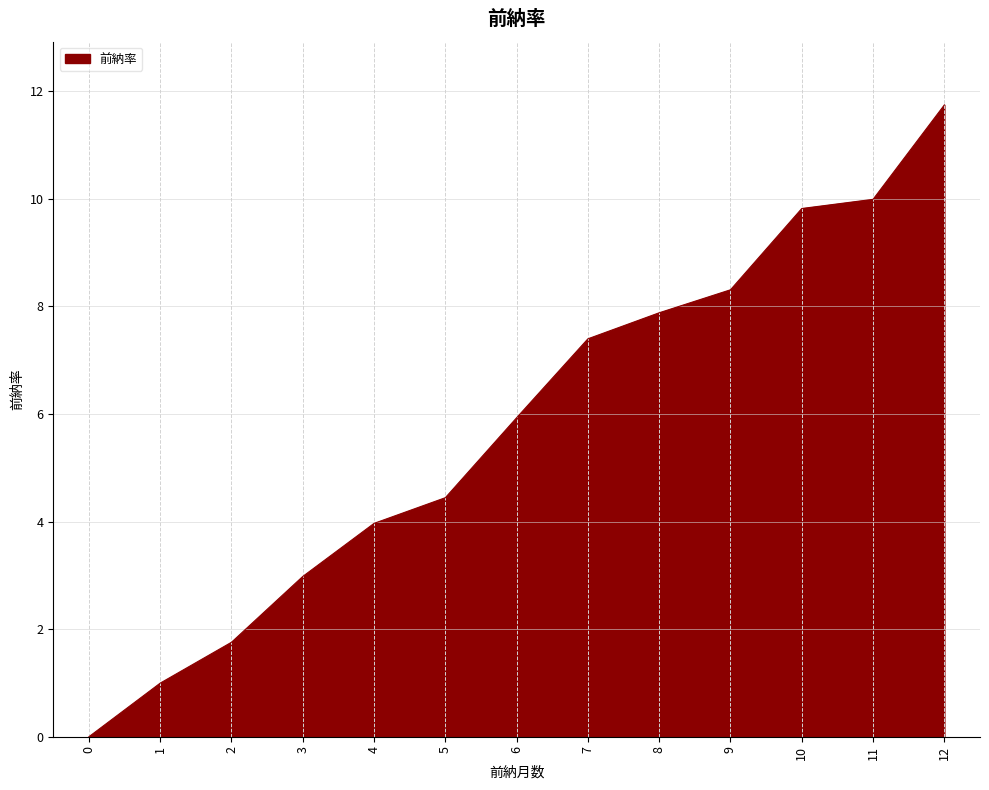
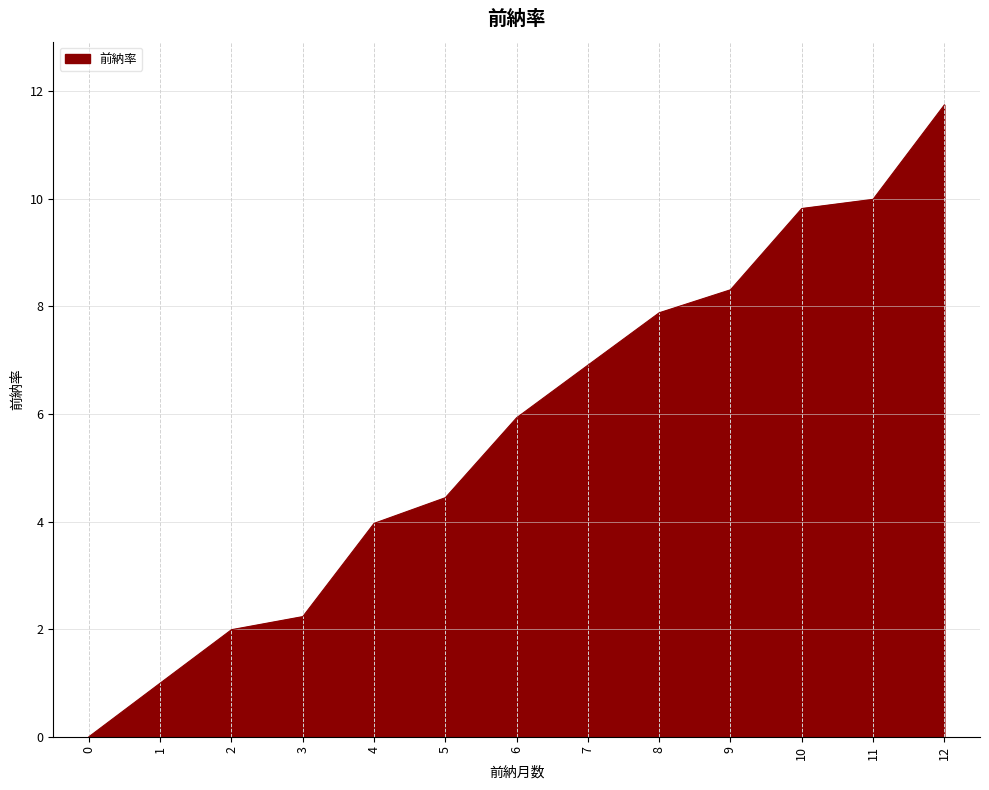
2: 1.8 -> 2.0
3: 3.0 -> 2.2
7: 7.4 -> 6.9
